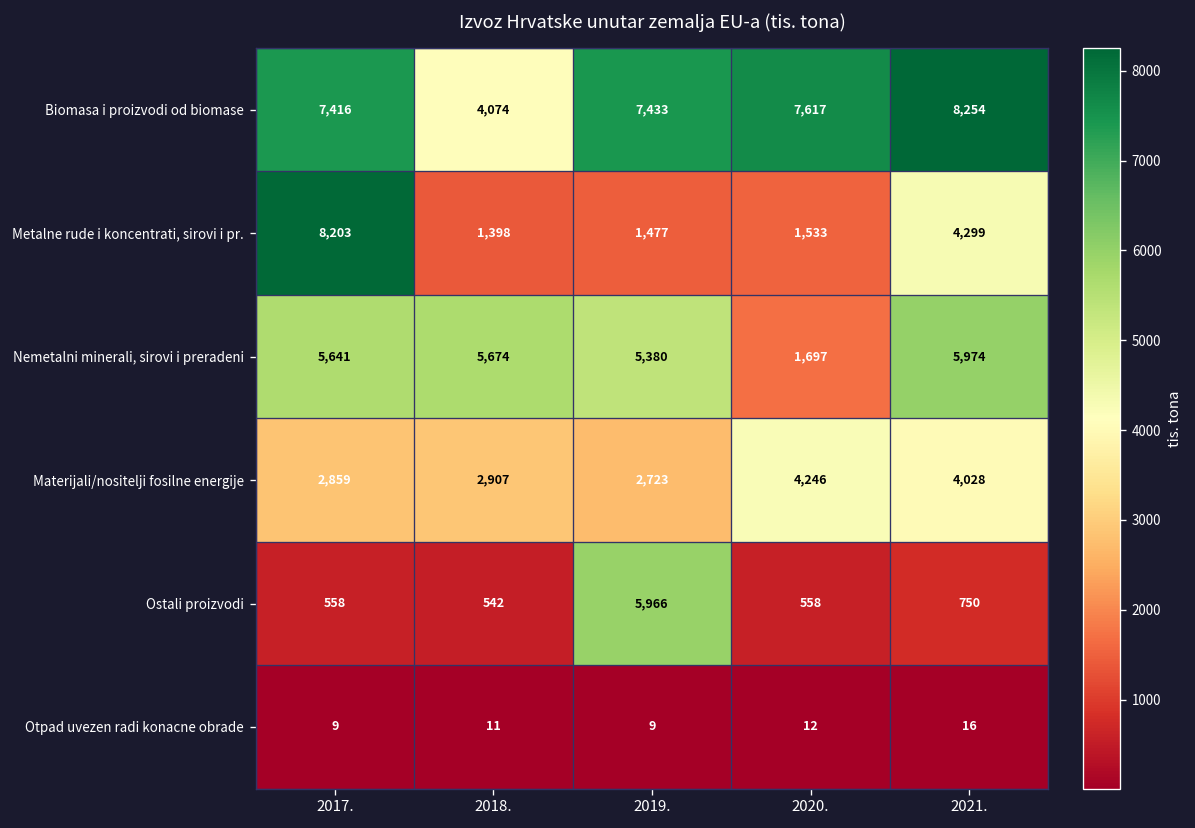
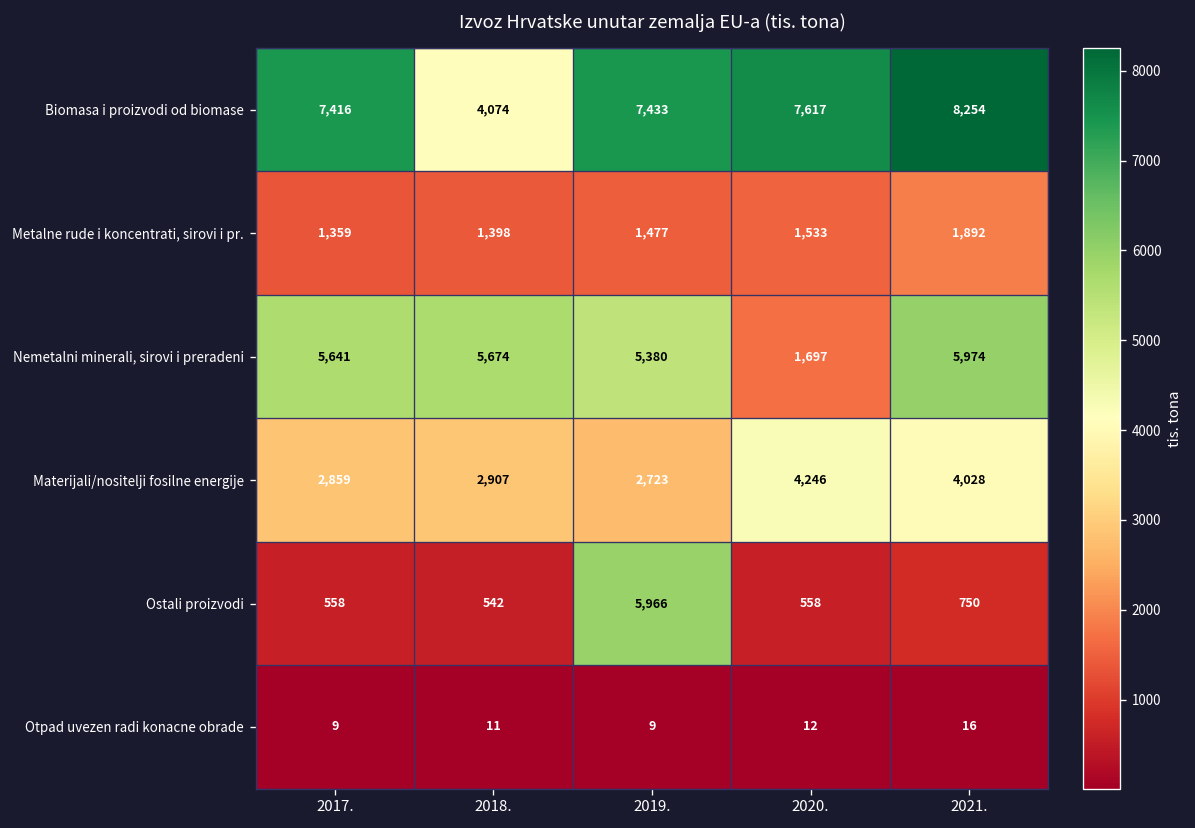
Metalne rude i koncentrati, sirovi i pr., 2017.: 8,203 -> 1,359
Metalne rude i koncentrati, sirovi i pr., 2021.: 4,299 -> 1,892
